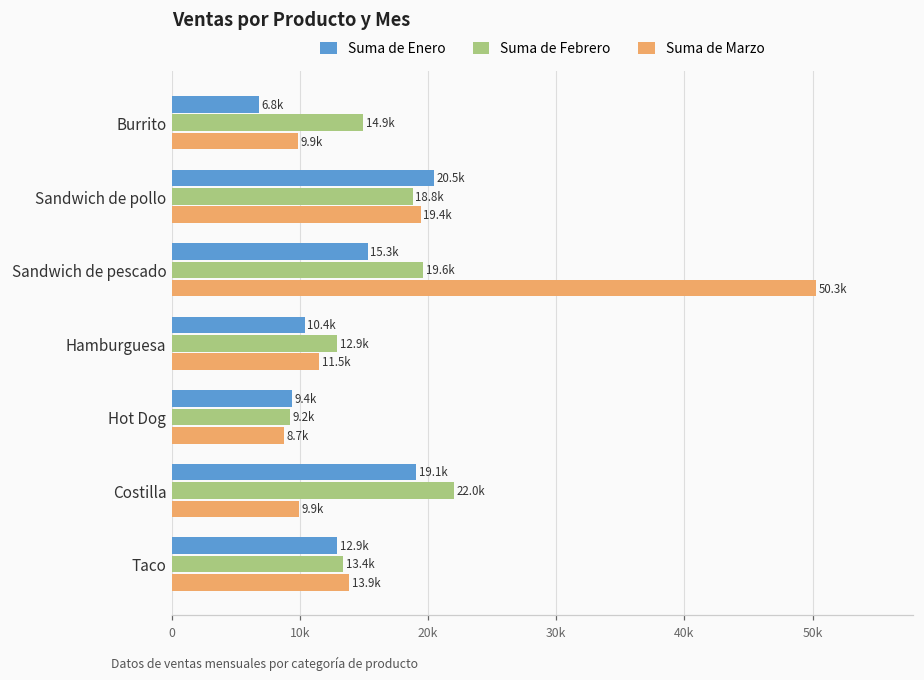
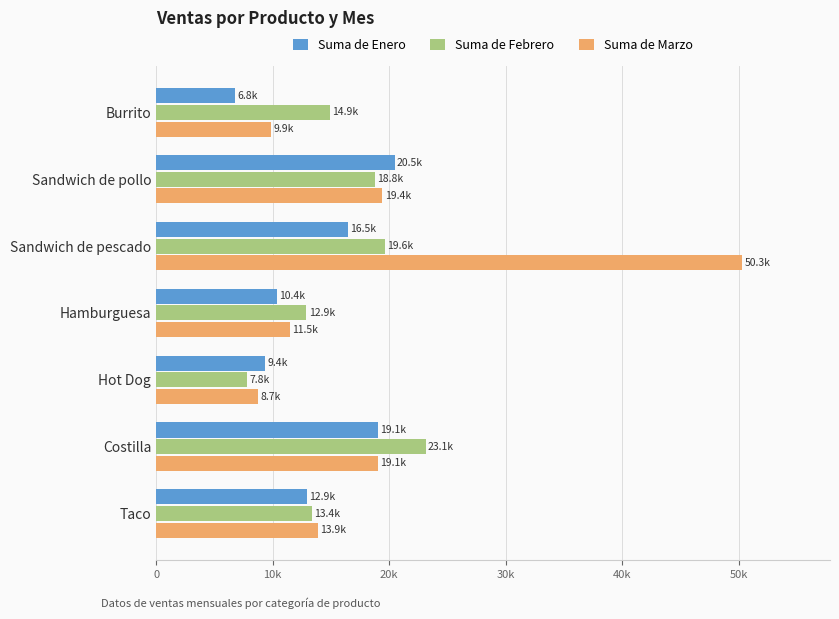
Suma de Enero, Sandwich de pescado: 15.3k -> 16.5k
Suma de Febrero, Hot Dog: 9.2k -> 7.8k
Suma de Febrero, Costilla: 22.0k -> 23.1k
Suma de Marzo, Costilla: 9.9k -> 19.1k
